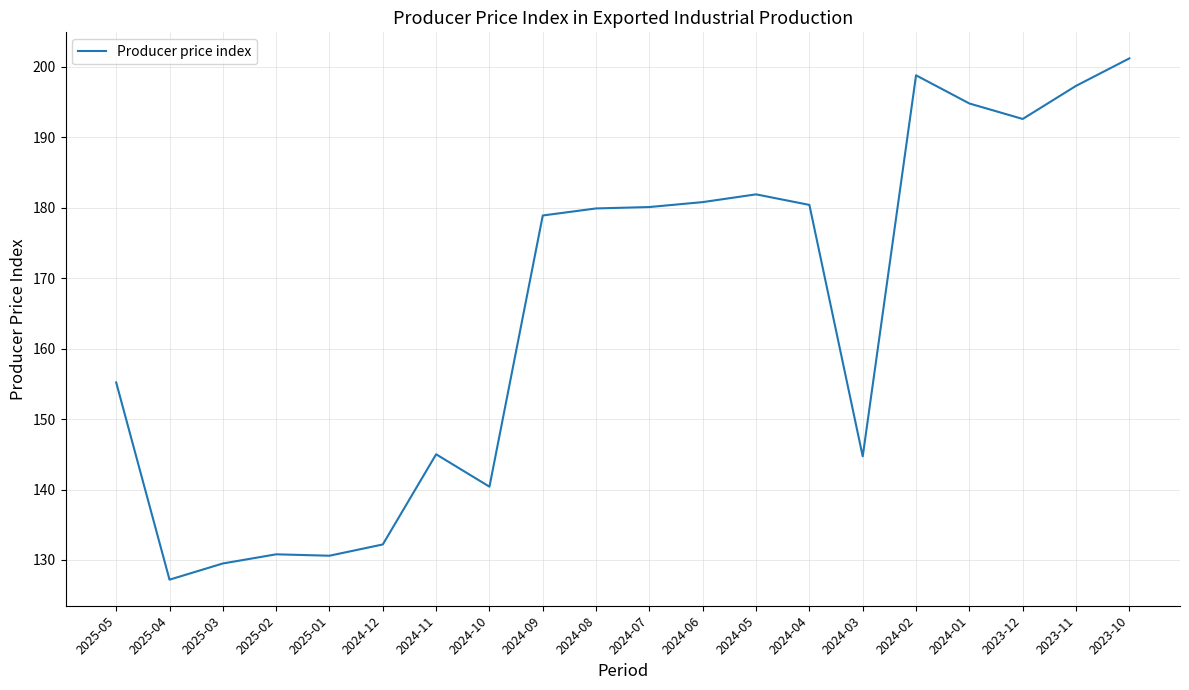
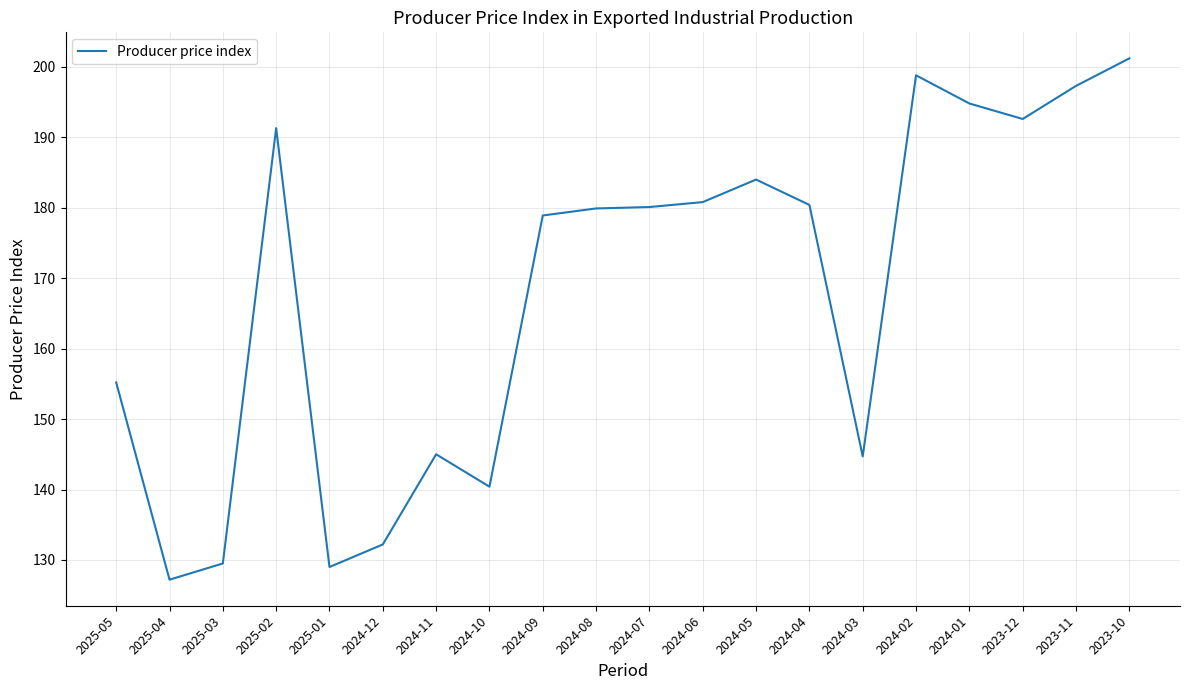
2025-02: 131 -> 191
2025-01: 131 -> 129
2024-05: 182 -> 184
